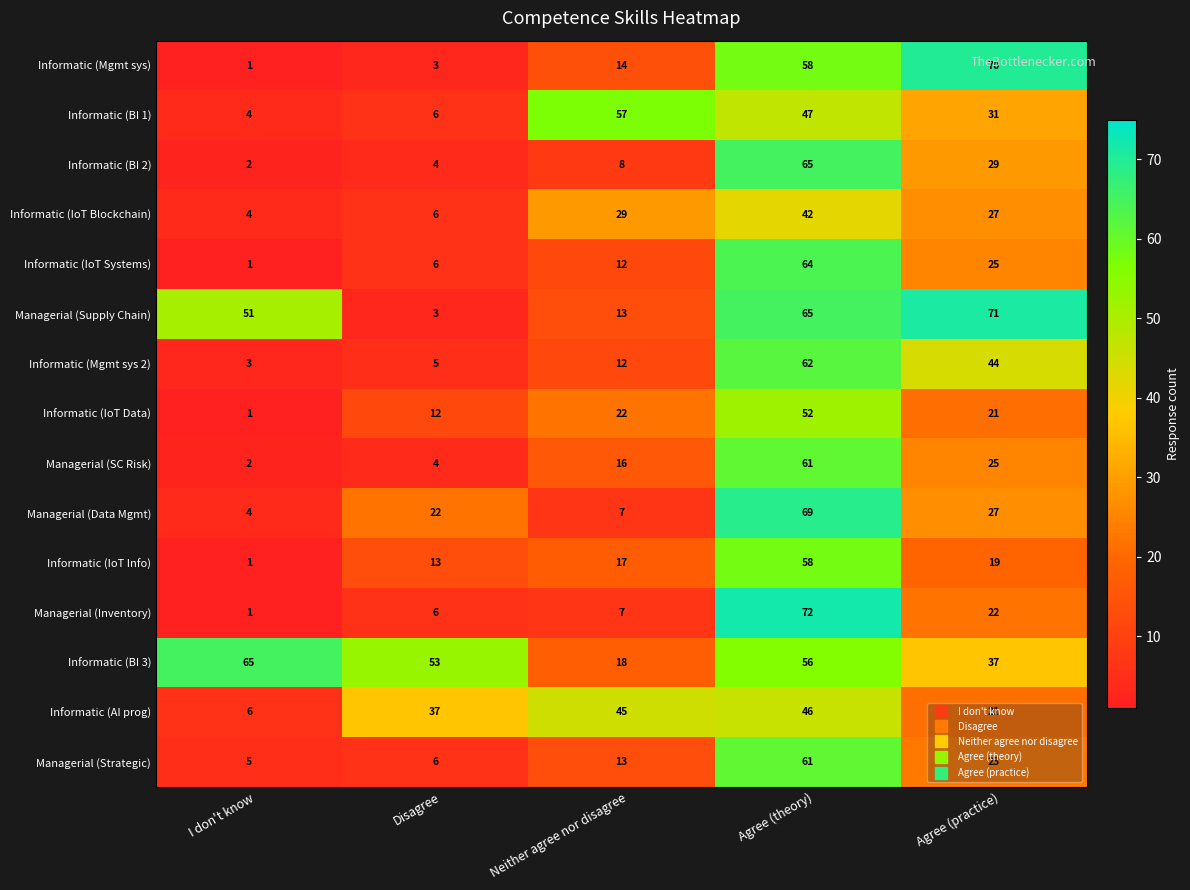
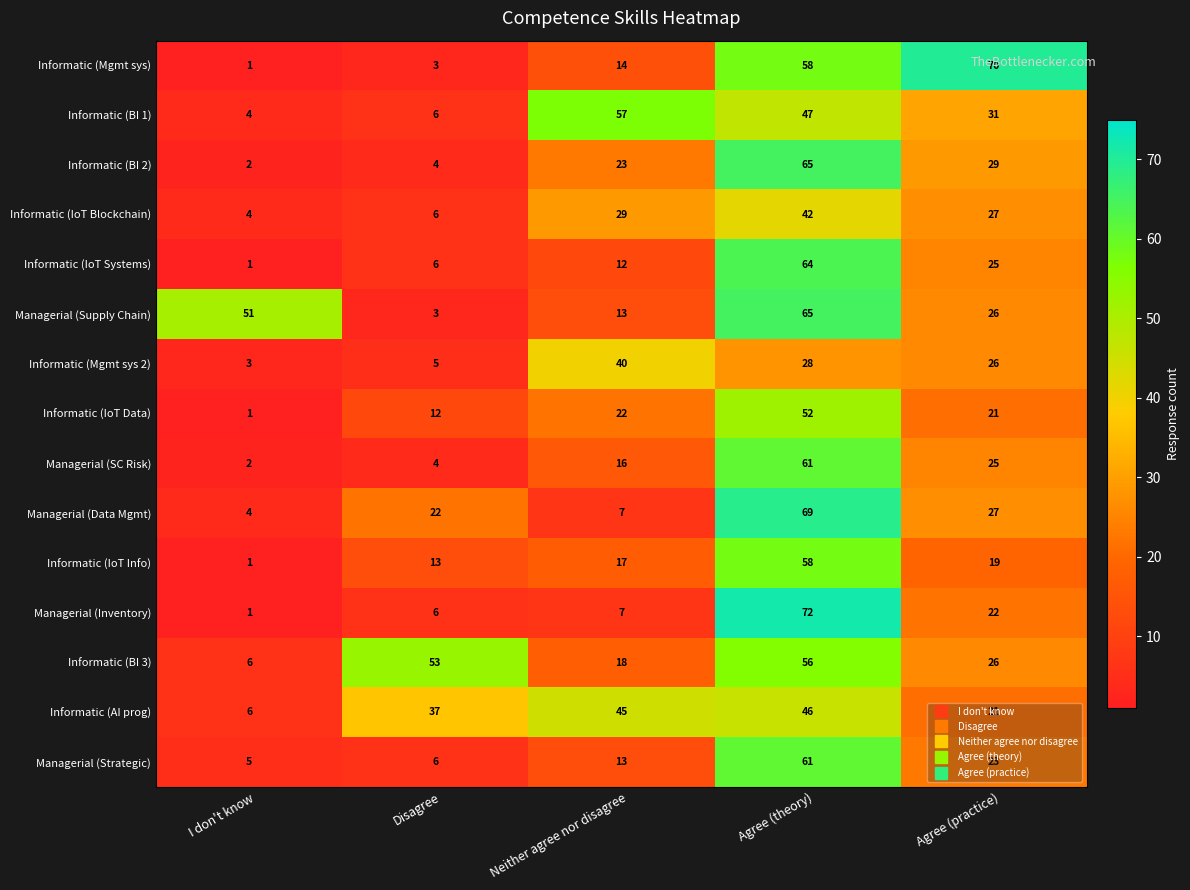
Informatic (BI 2), Neither agree nor disagree: 8 -> 23
Managerial (Supply Chain), Agree (practice): 71 -> 26
Informatic (Mgmt sys 2), Neither agree nor disagree: 12 -> 40
Informatic (Mgmt sys 2), Agree (theory): 62 -> 28
Informatic (Mgmt sys 2), Agree (practice): 44 -> 26
Informatic (BI 3), I don't know: 65 -> 6
Informatic (BI 3), Agree (practice): 37 -> 26
